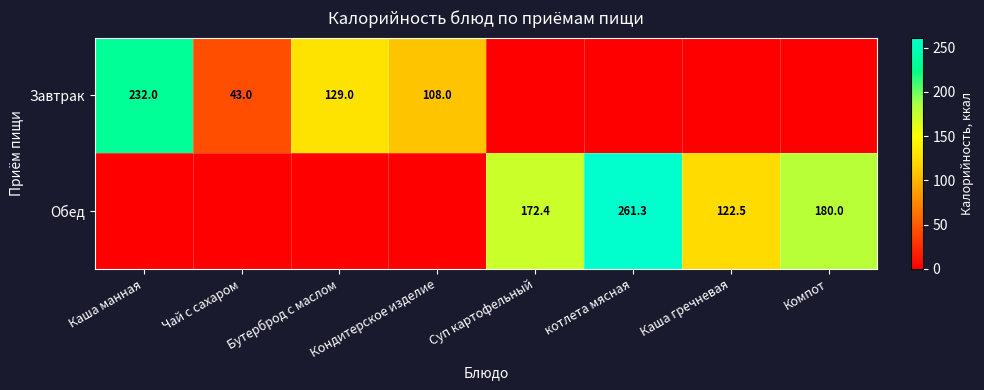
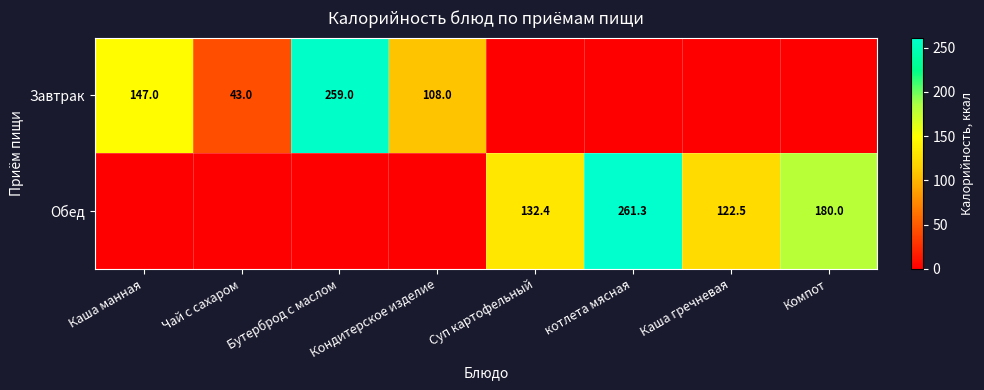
Завтрак, Каша манная: 232.0 -> 147.0
Завтрак, Бутерброд с маслом: 129.0 -> 259.0
Обед, Суп картофельный: 172.4 -> 132.4
